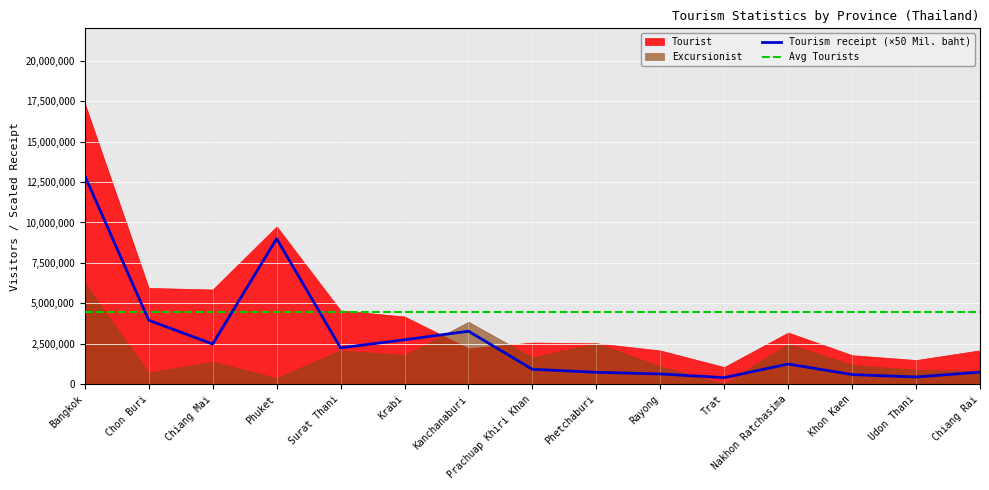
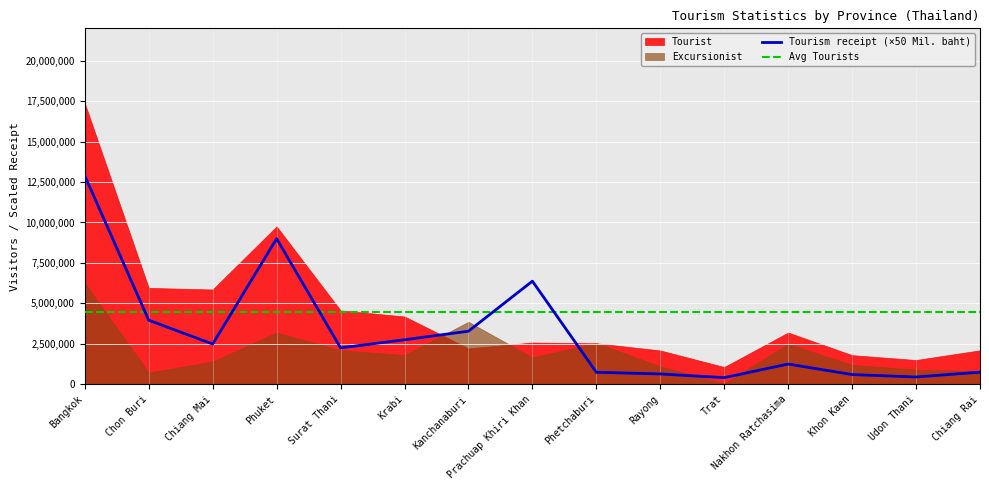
Excursionist, Phuket: 400,000 -> 3,200,000
Tourism receipt (×50 Mil. baht), Prachuap Khiri Khan: 900,000 -> 6,400,000
